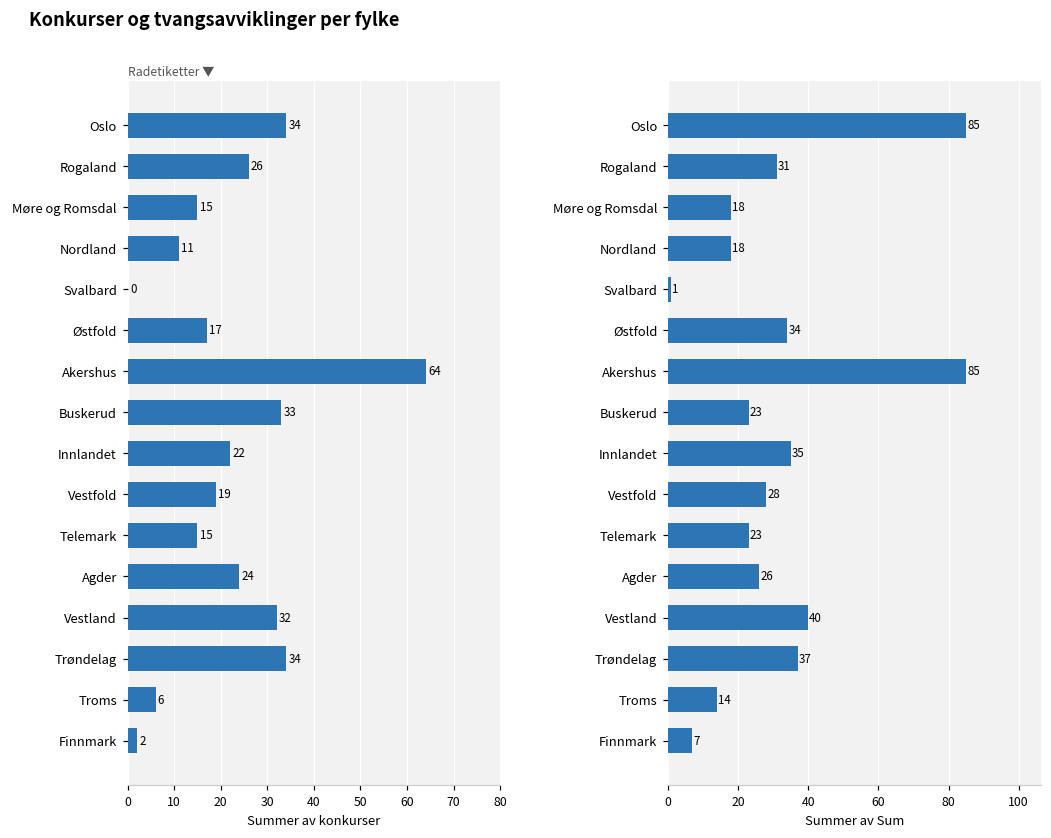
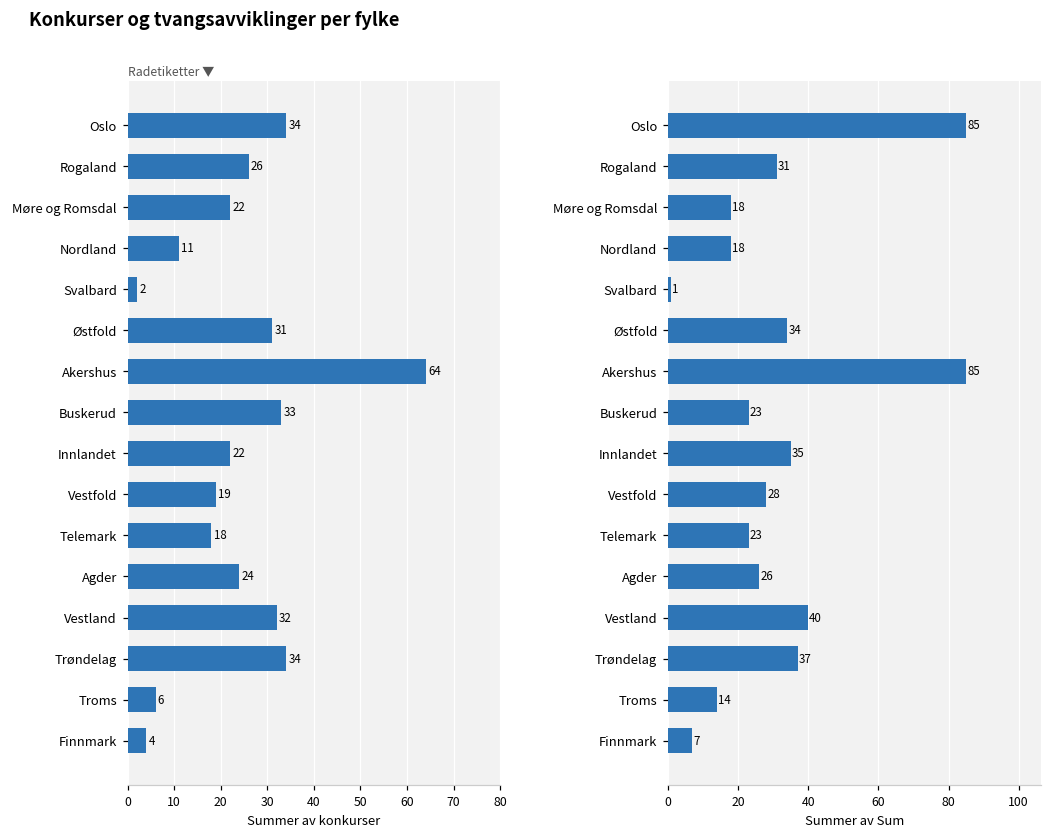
Radetiketter ▼, Møre og Romsdal: 15 -> 22
Radetiketter ▼, Svalbard: 0 -> 2
Radetiketter ▼, Østfold: 17 -> 31
Radetiketter ▼, Telemark: 15 -> 18
Radetiketter ▼, Finnmark: 2 -> 4
